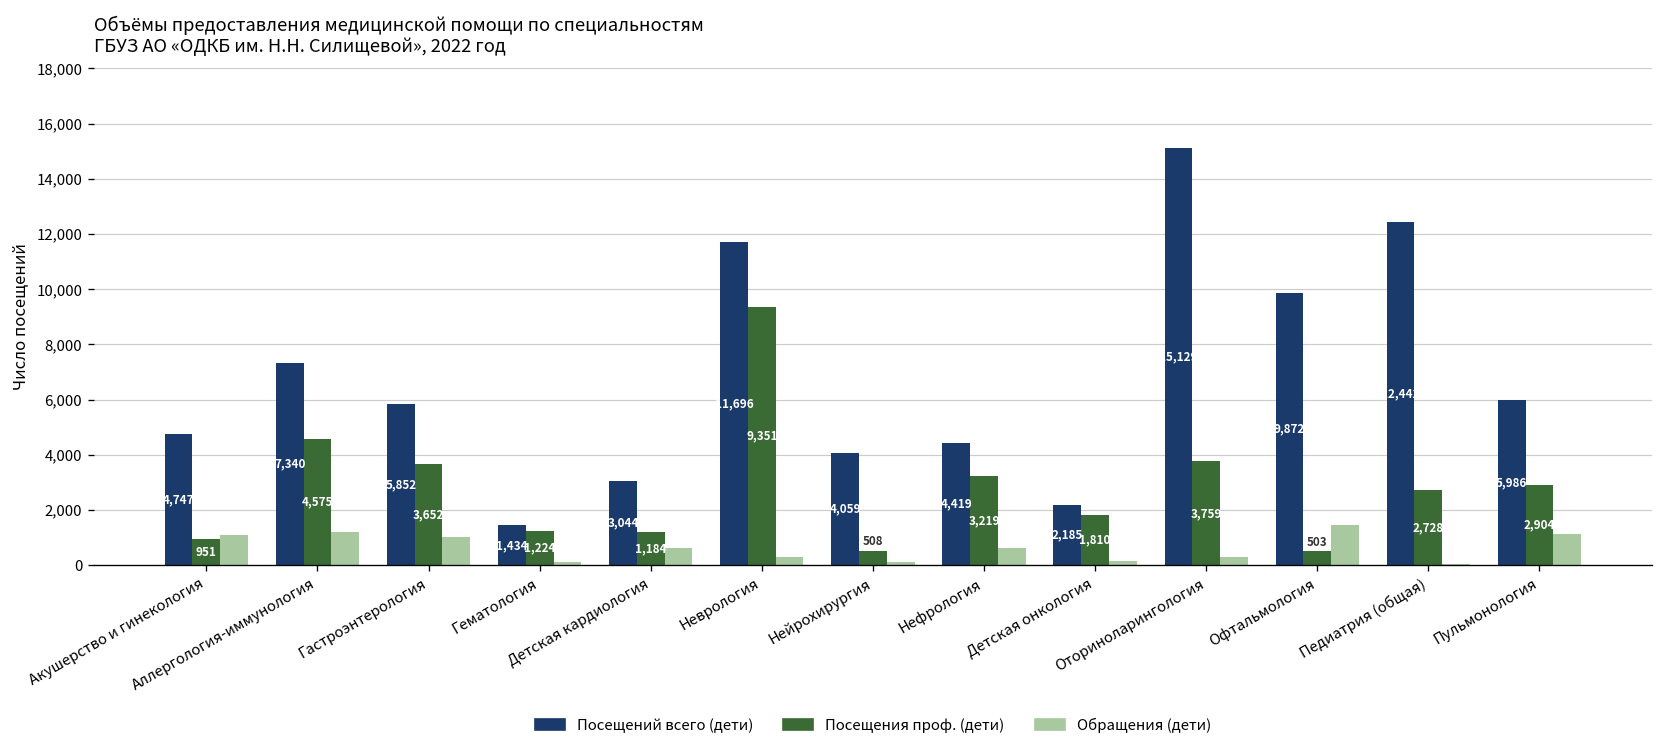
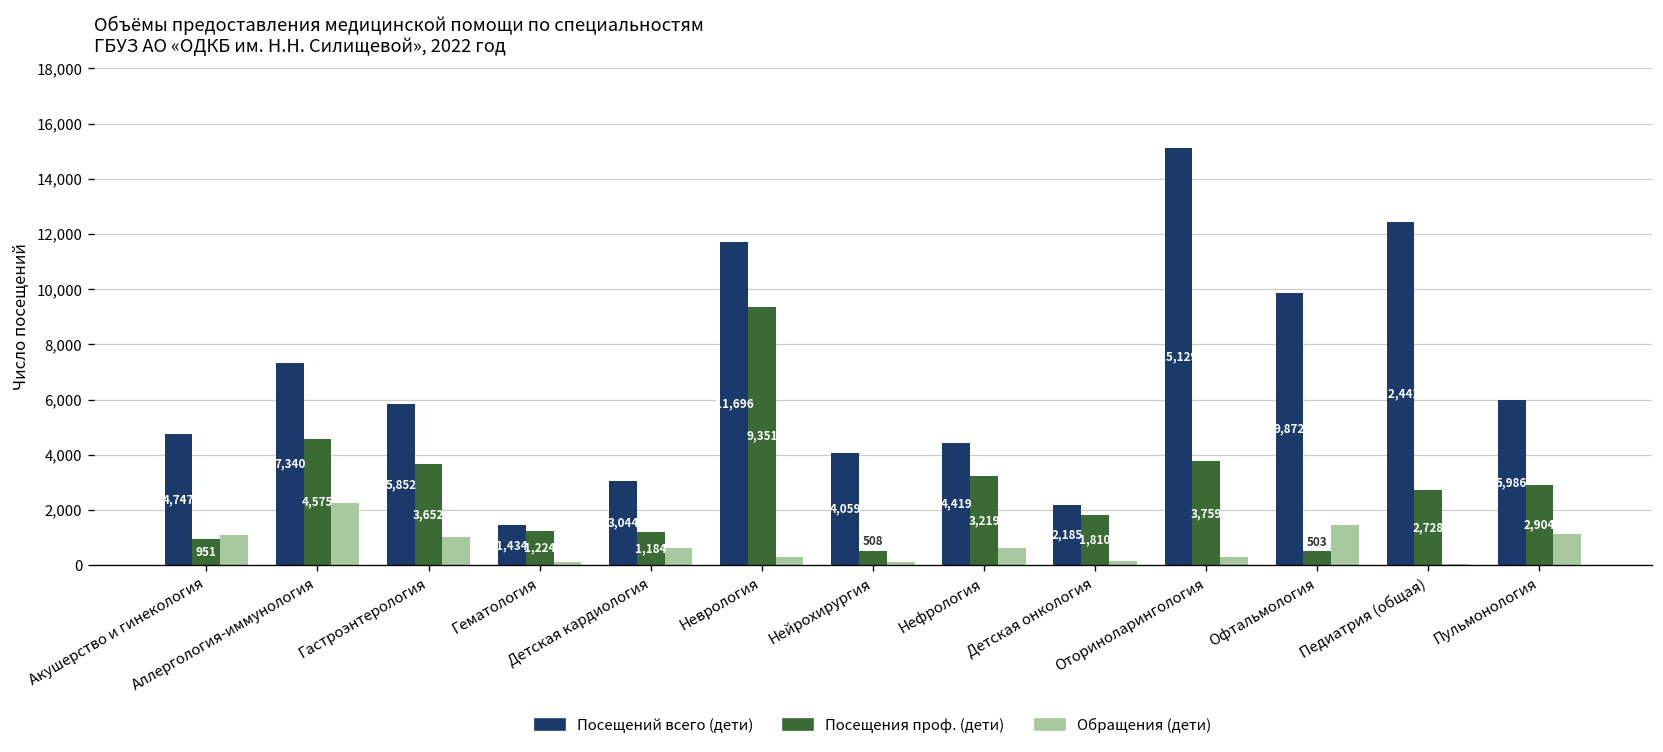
Обращения (дети), Аллергология-иммунология: 1,200 -> 2,200
